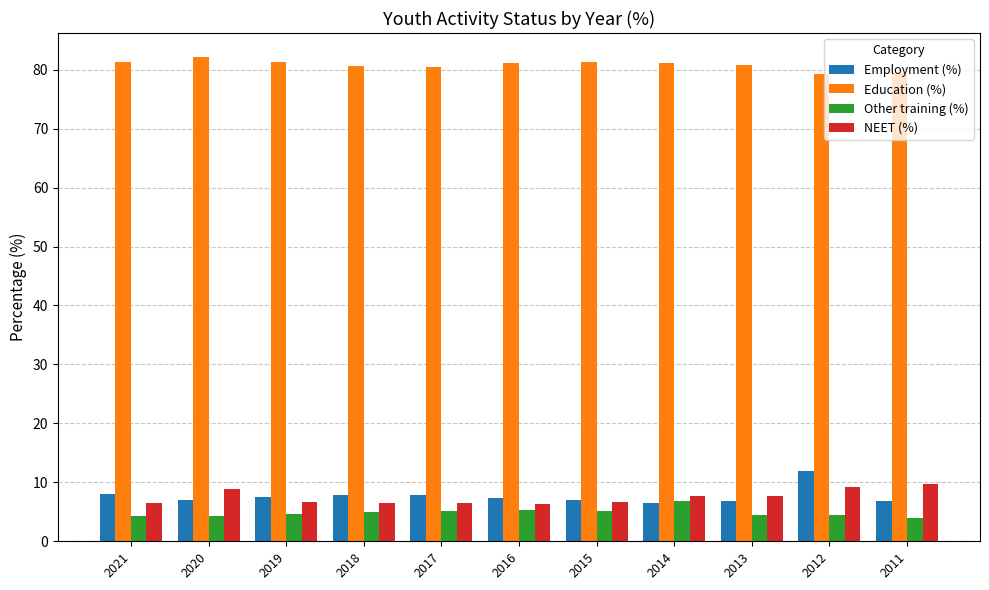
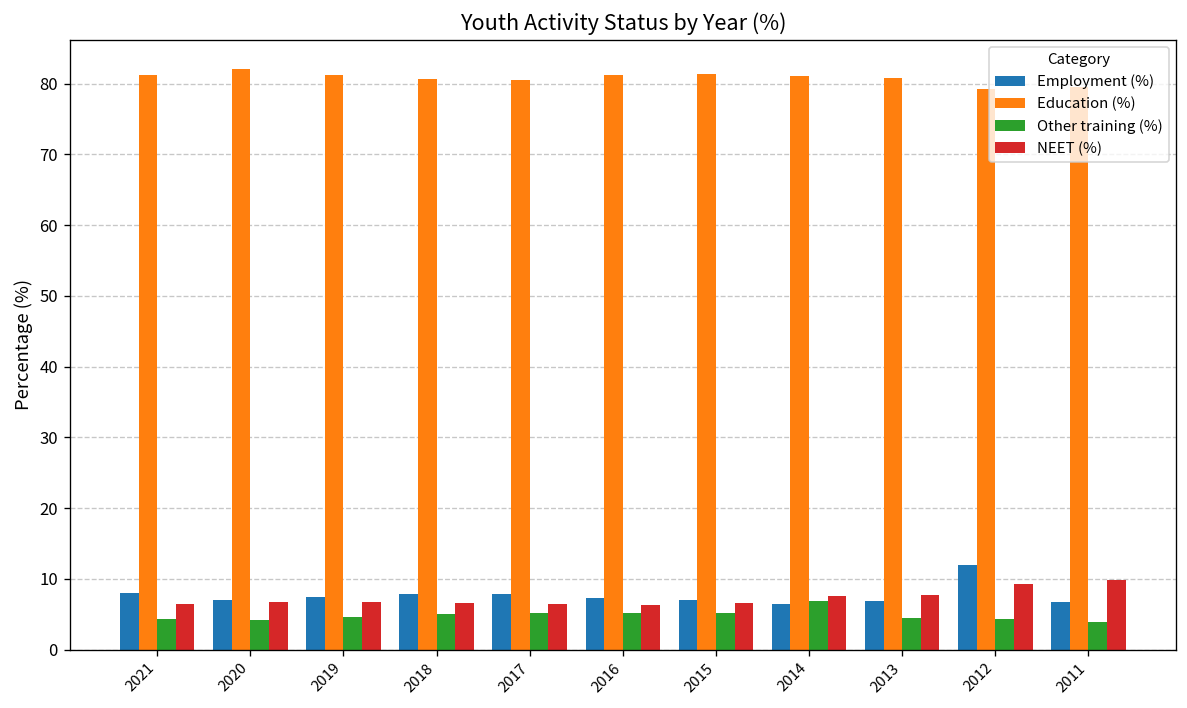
NEET (%), 2020: 9 -> 7
